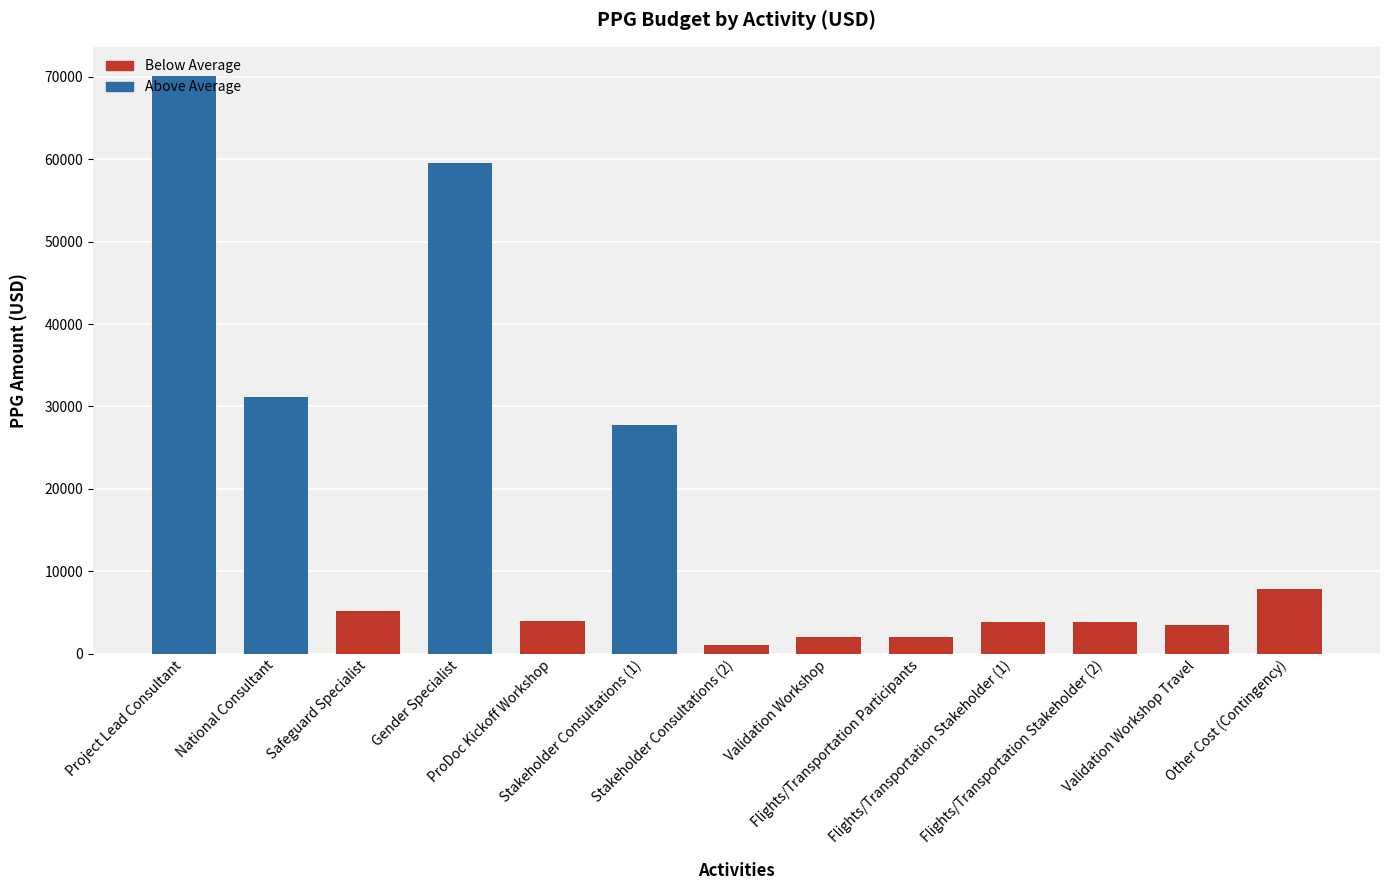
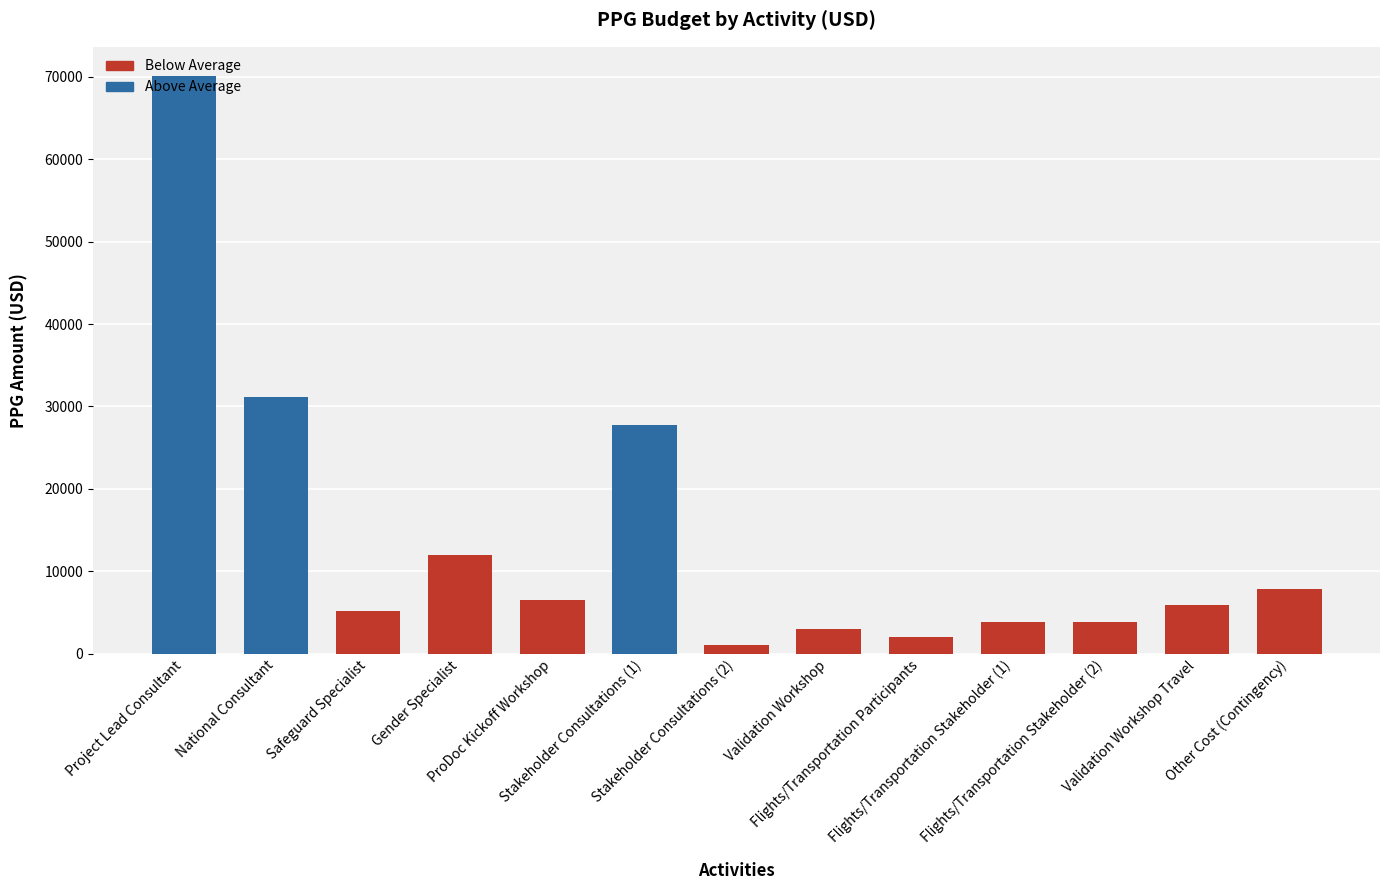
Gender Specialist: 60000 -> 12000
ProDoc Kickoff Workshop: 4000 -> 6000
Validation Workshop: 2000 -> 3000
Validation Workshop Travel: 4000 -> 6000
